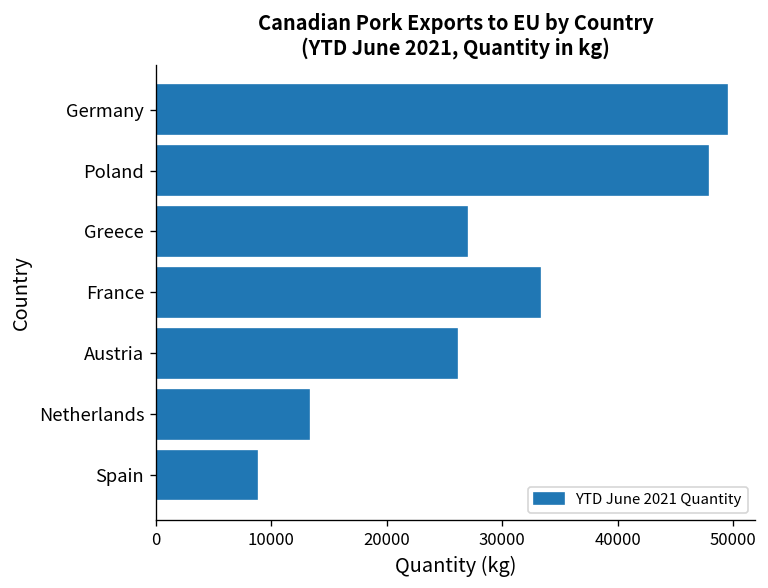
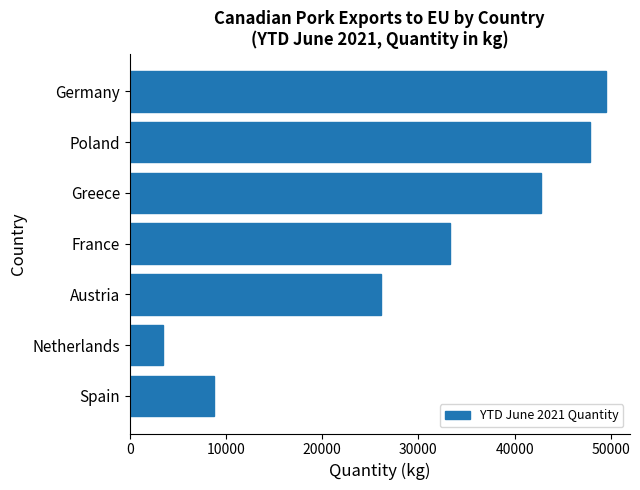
Greece: 27000 -> 43000
Netherlands: 13000 -> 3000
